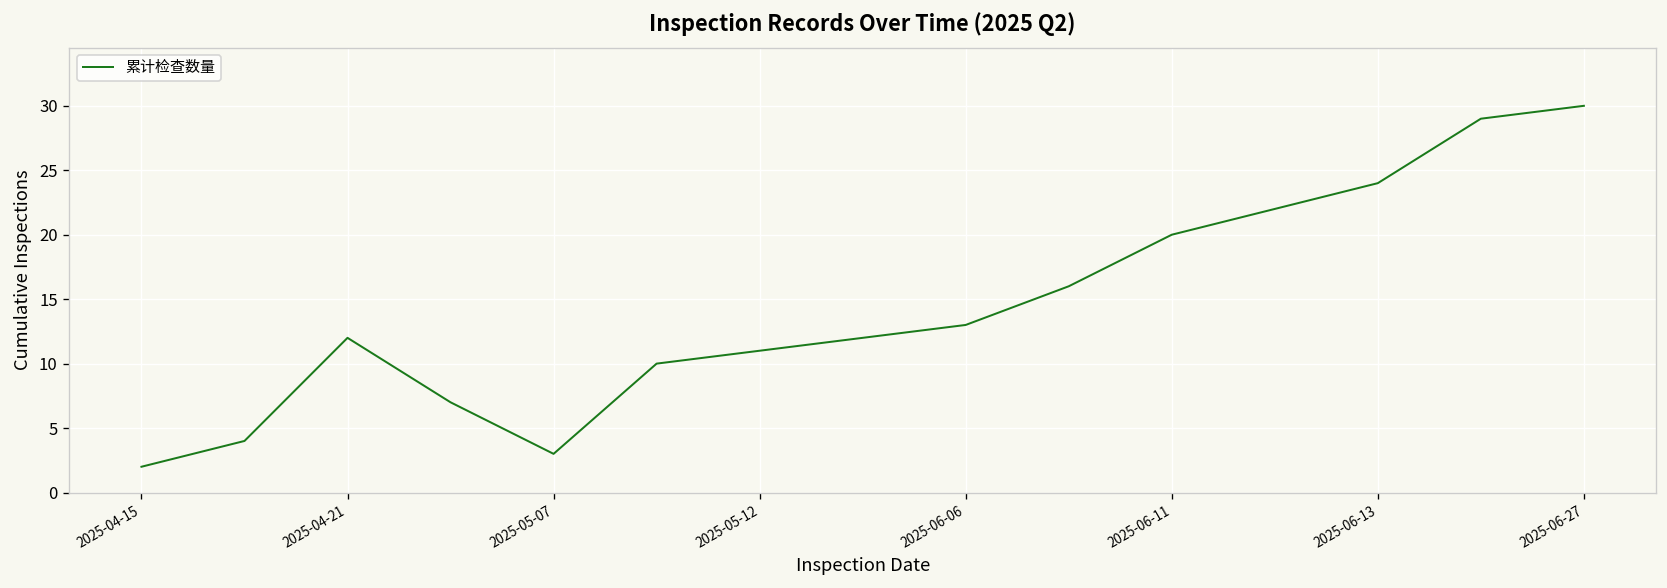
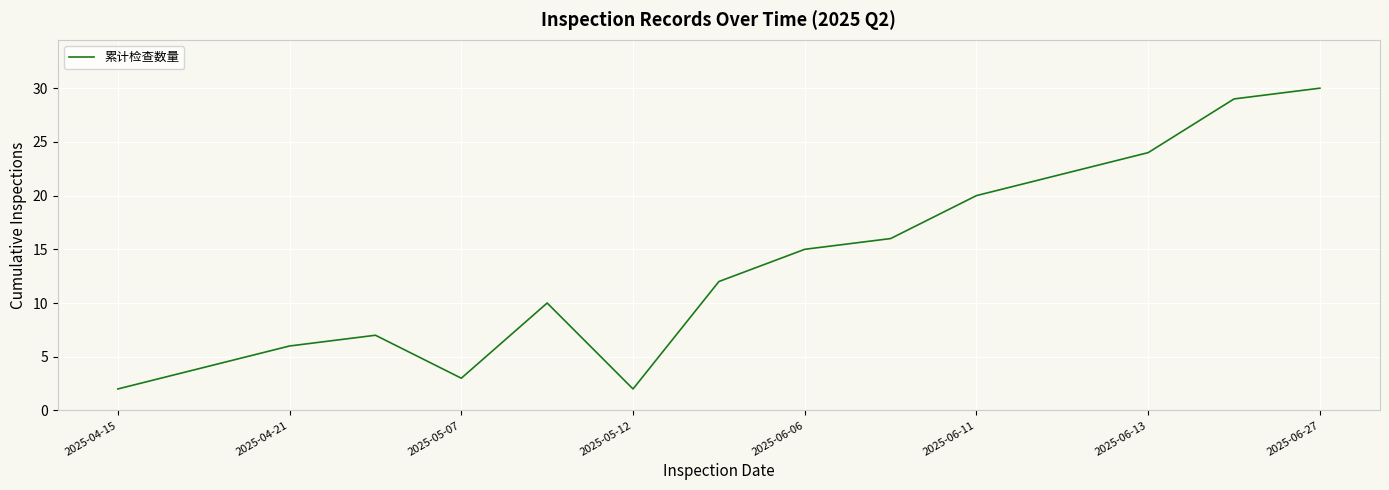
2025-04-21: 12 -> 6
2025-05-12: 11 -> 2
2025-06-06: 13 -> 15
